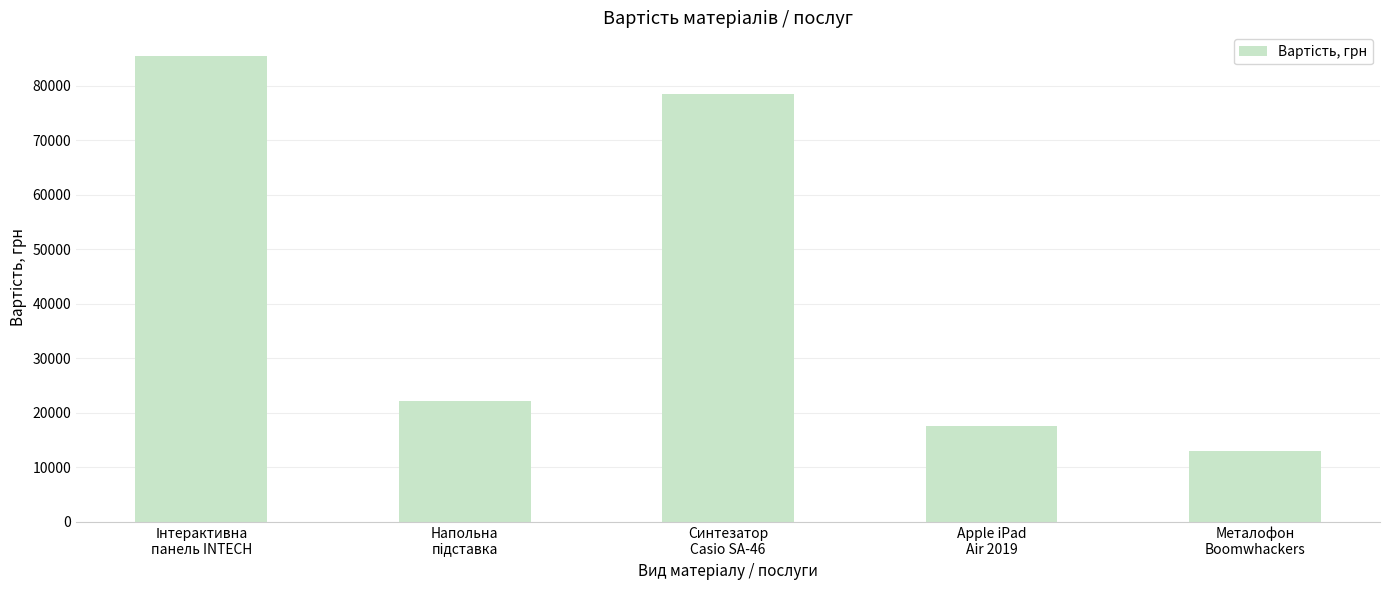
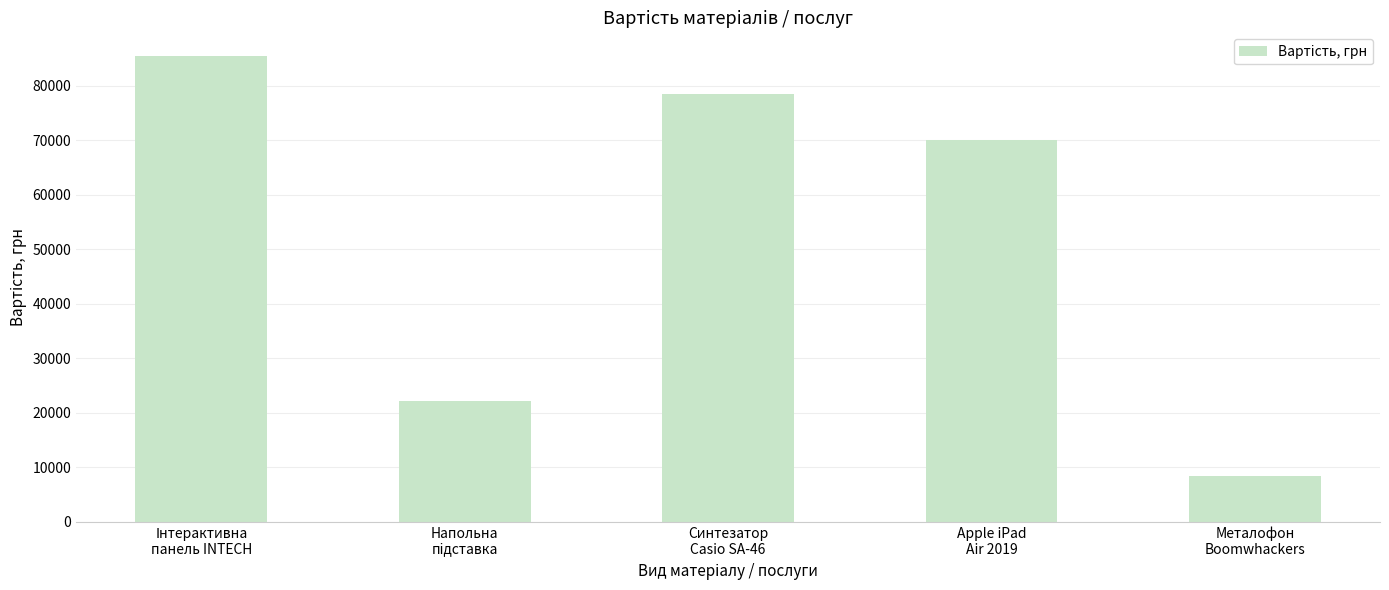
Apple iPad Air 2019: 18000 -> 70000
Металофон Boomwhackers: 13000 -> 8000
